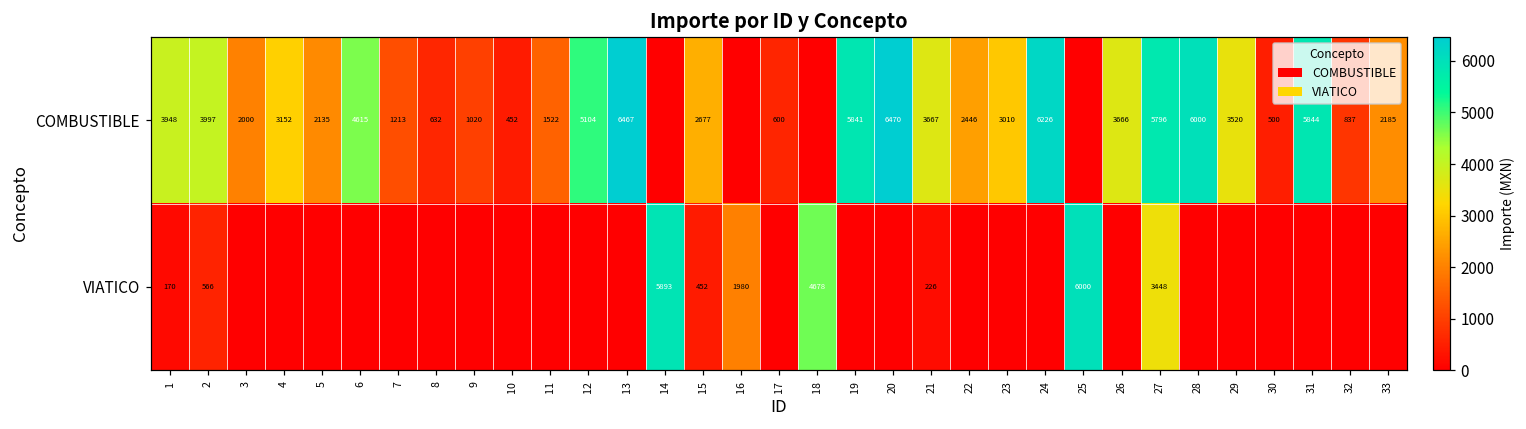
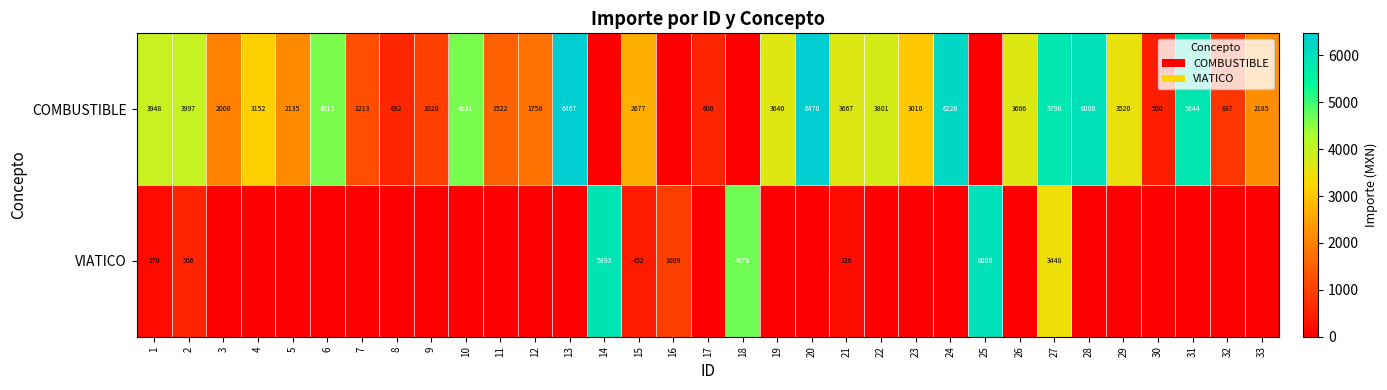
COMBUSTIBLE, 10: 452 -> 4631
COMBUSTIBLE, 12: 5104 -> 1750
COMBUSTIBLE, 19: 5841 -> 3640
COMBUSTIBLE, 22: 2446 -> 3801
VIATICO, 16: 1980 -> 1009
